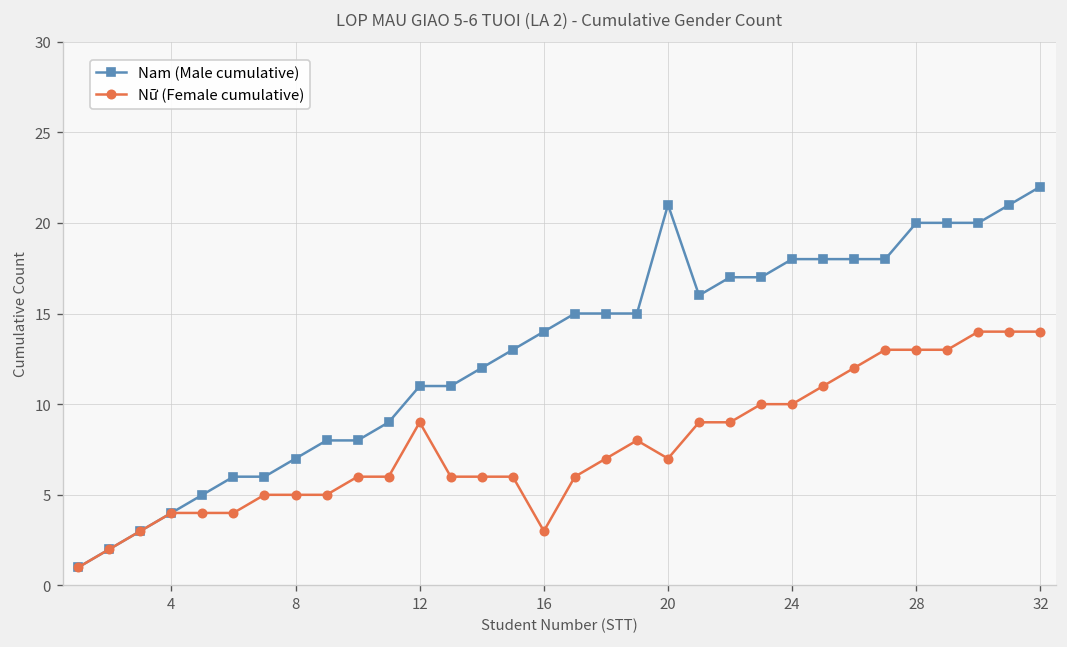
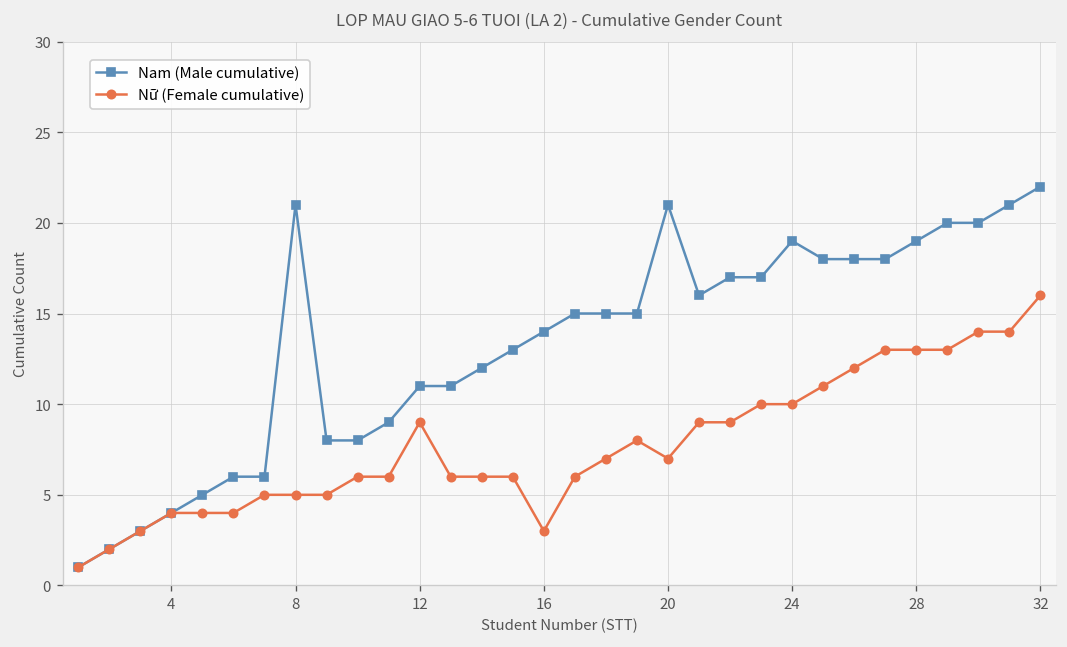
Nam (Male cumulative), 8: 7 -> 21
Nam (Male cumulative), 24: 18 -> 19
Nam (Male cumulative), 28: 20 -> 19
Nữ (Female cumulative), 32: 14 -> 16
